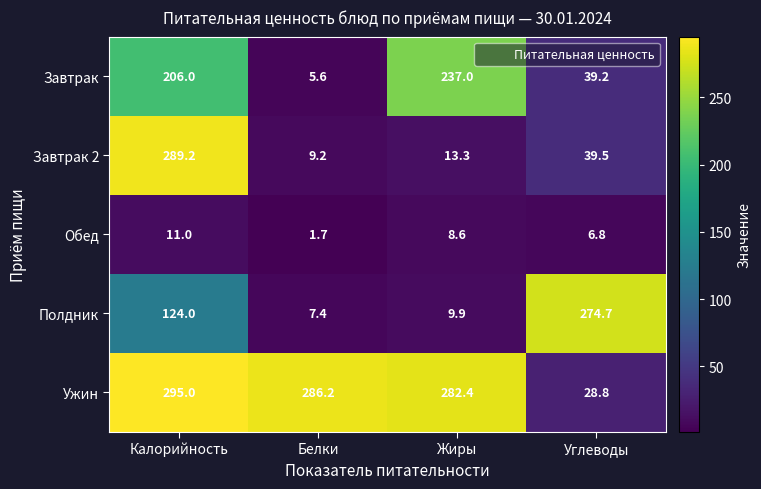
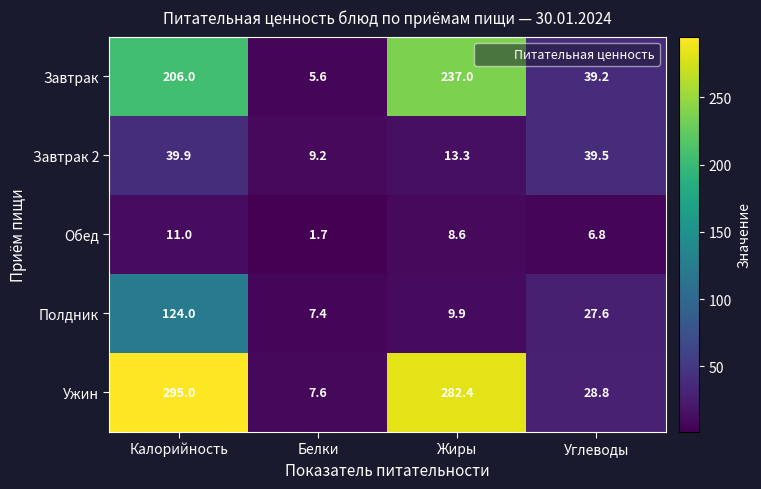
Завтрак 2, Калорийность: 289.2 -> 39.9
Полдник, Углеводы: 274.7 -> 27.6
Ужин, Белки: 286.2 -> 7.6
